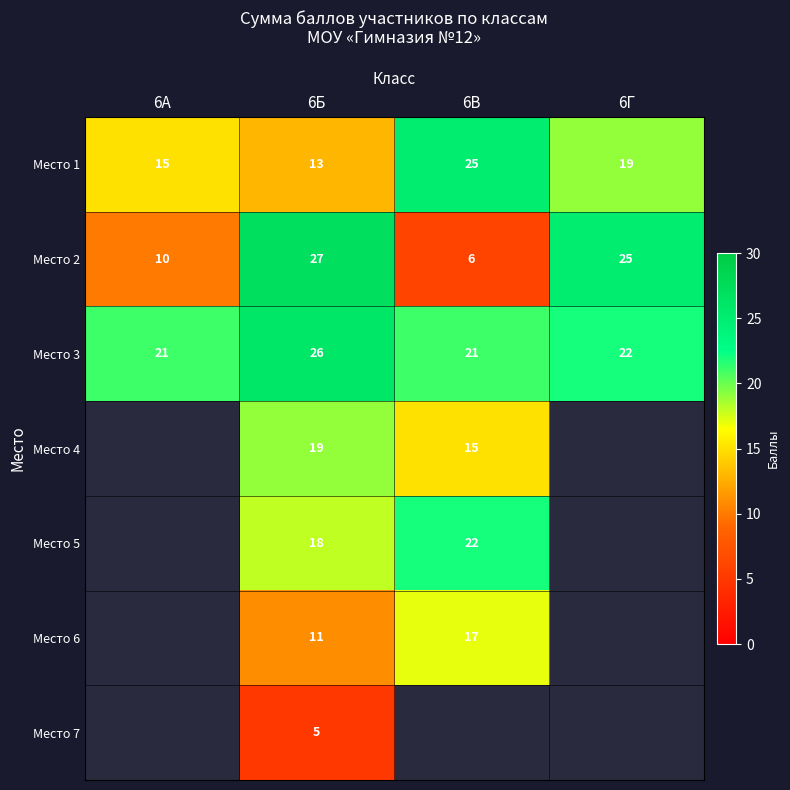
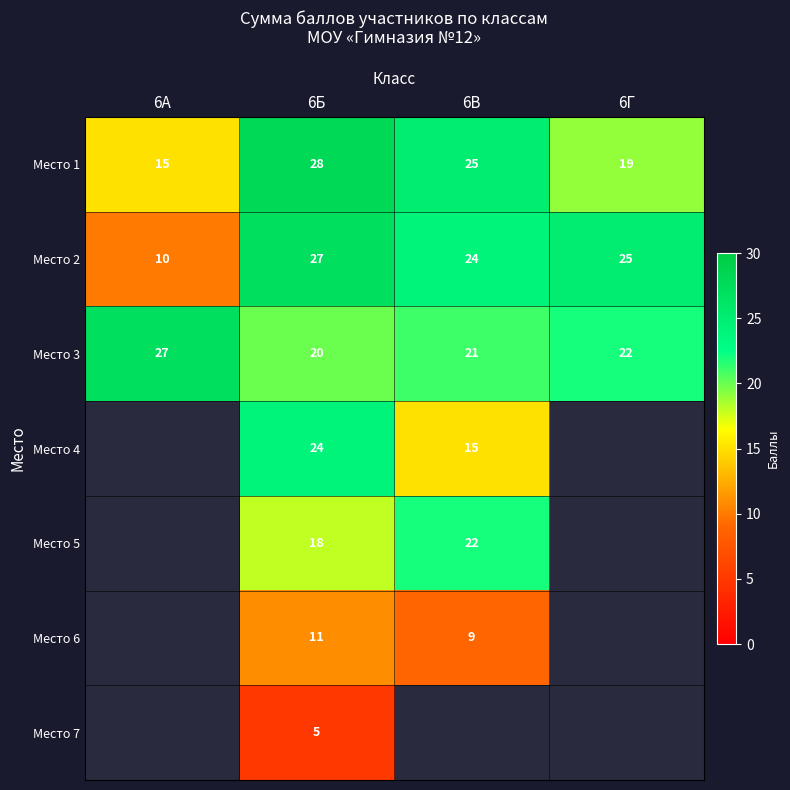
Место 1, 6Б: 13 -> 28
Место 2, 6В: 6 -> 24
Место 3, 6А: 21 -> 27
Место 3, 6Б: 26 -> 20
Место 4, 6Б: 19 -> 24
Место 6, 6В: 17 -> 9
